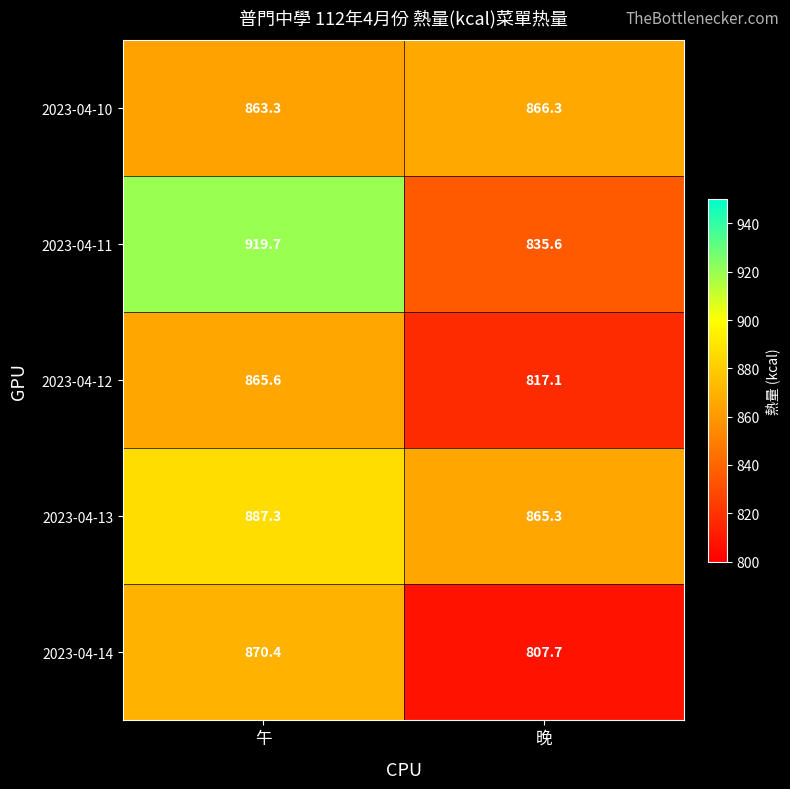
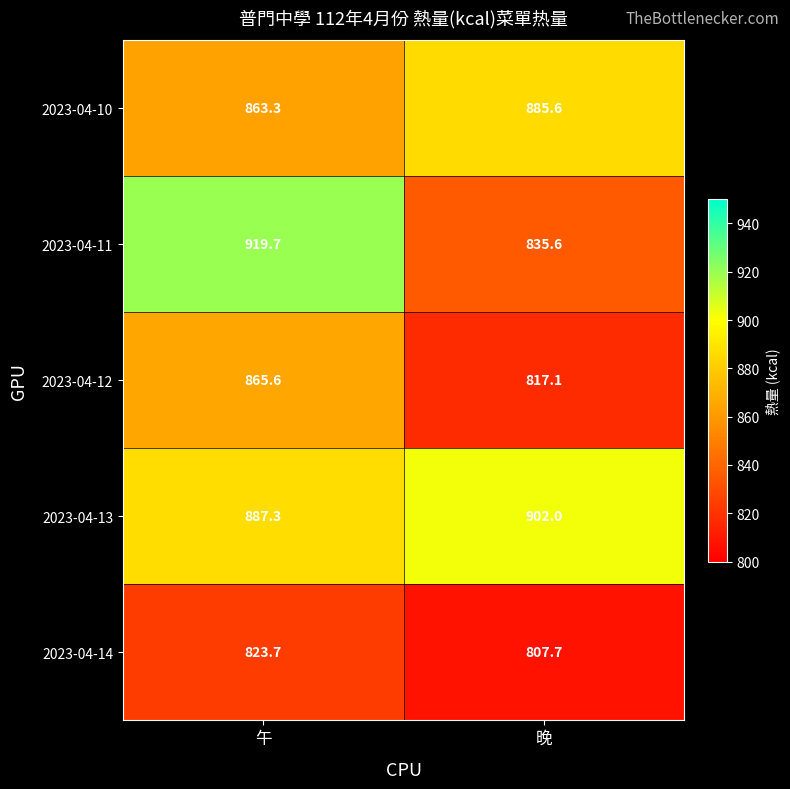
2023-04-10, 晚: 866.3 -> 885.6
2023-04-13, 晚: 865.3 -> 902.0
2023-04-14, 午: 870.4 -> 823.7
